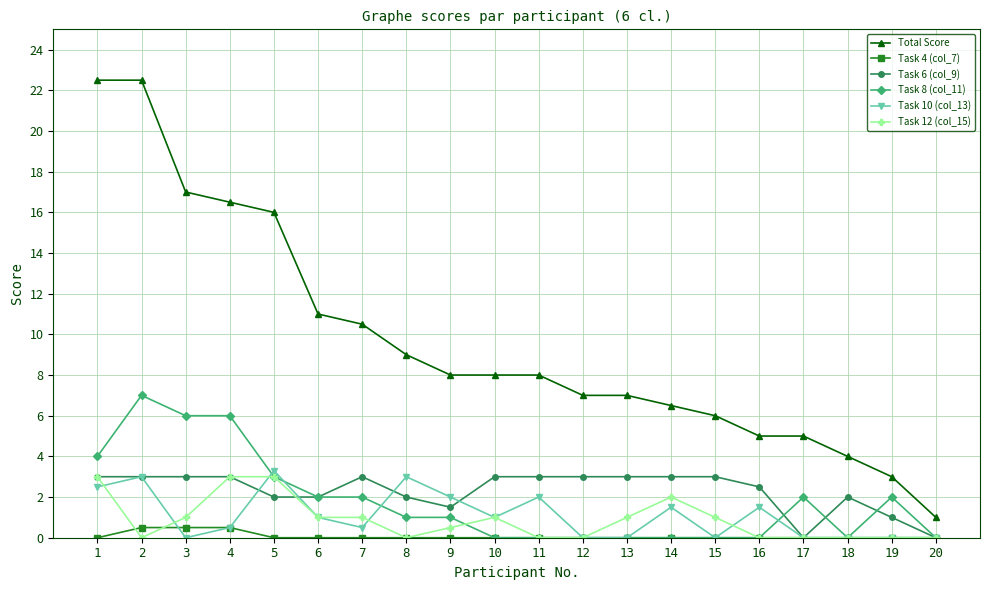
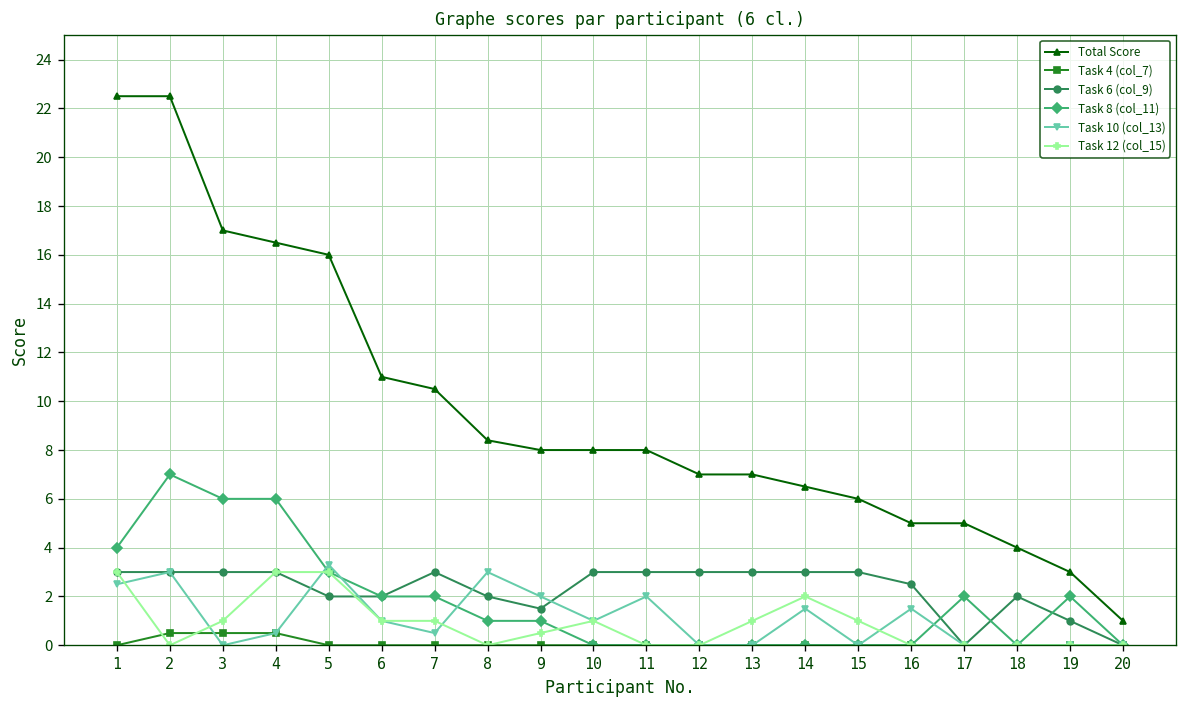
Total Score, 8: 9.0 -> 8.4
